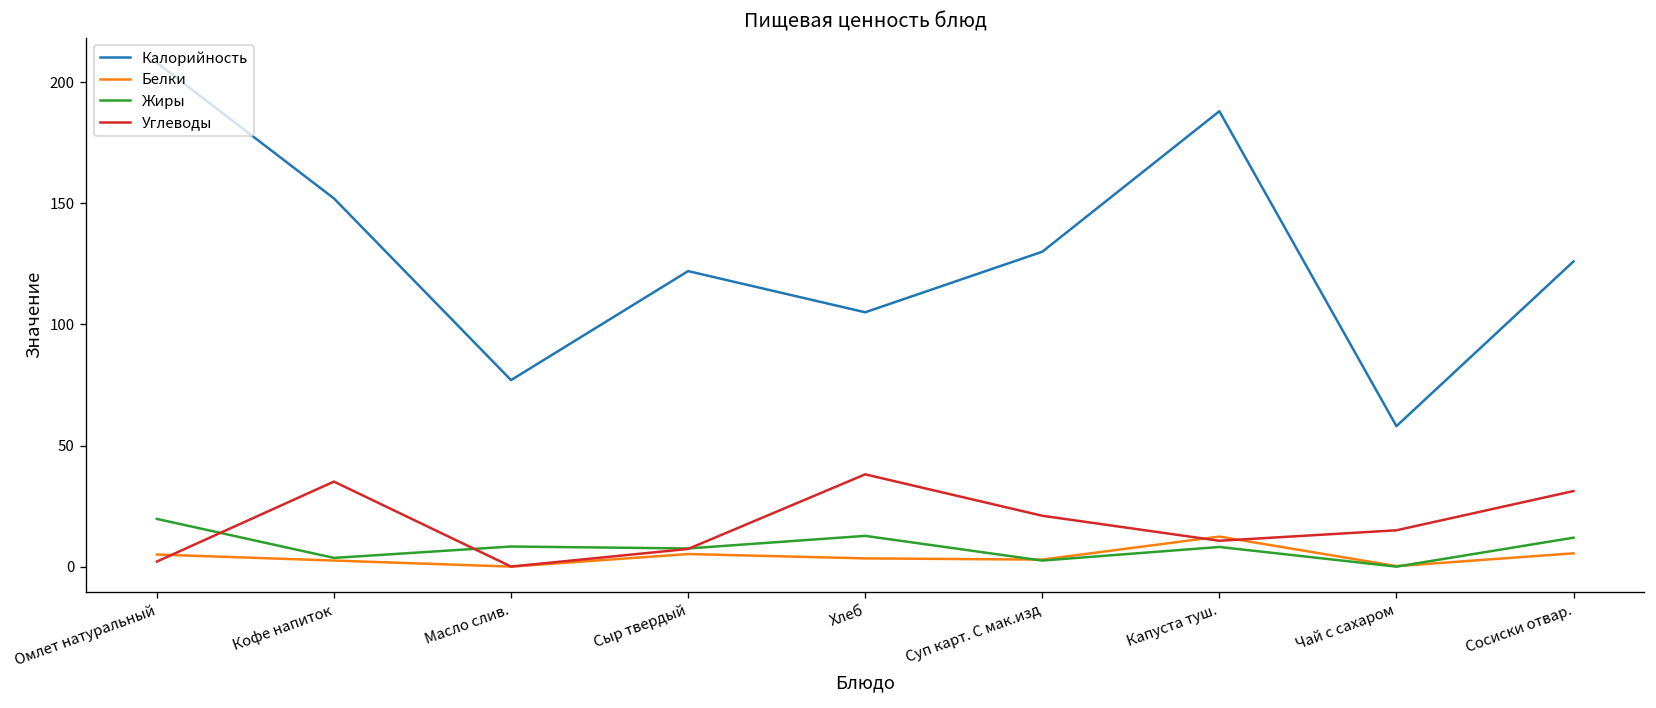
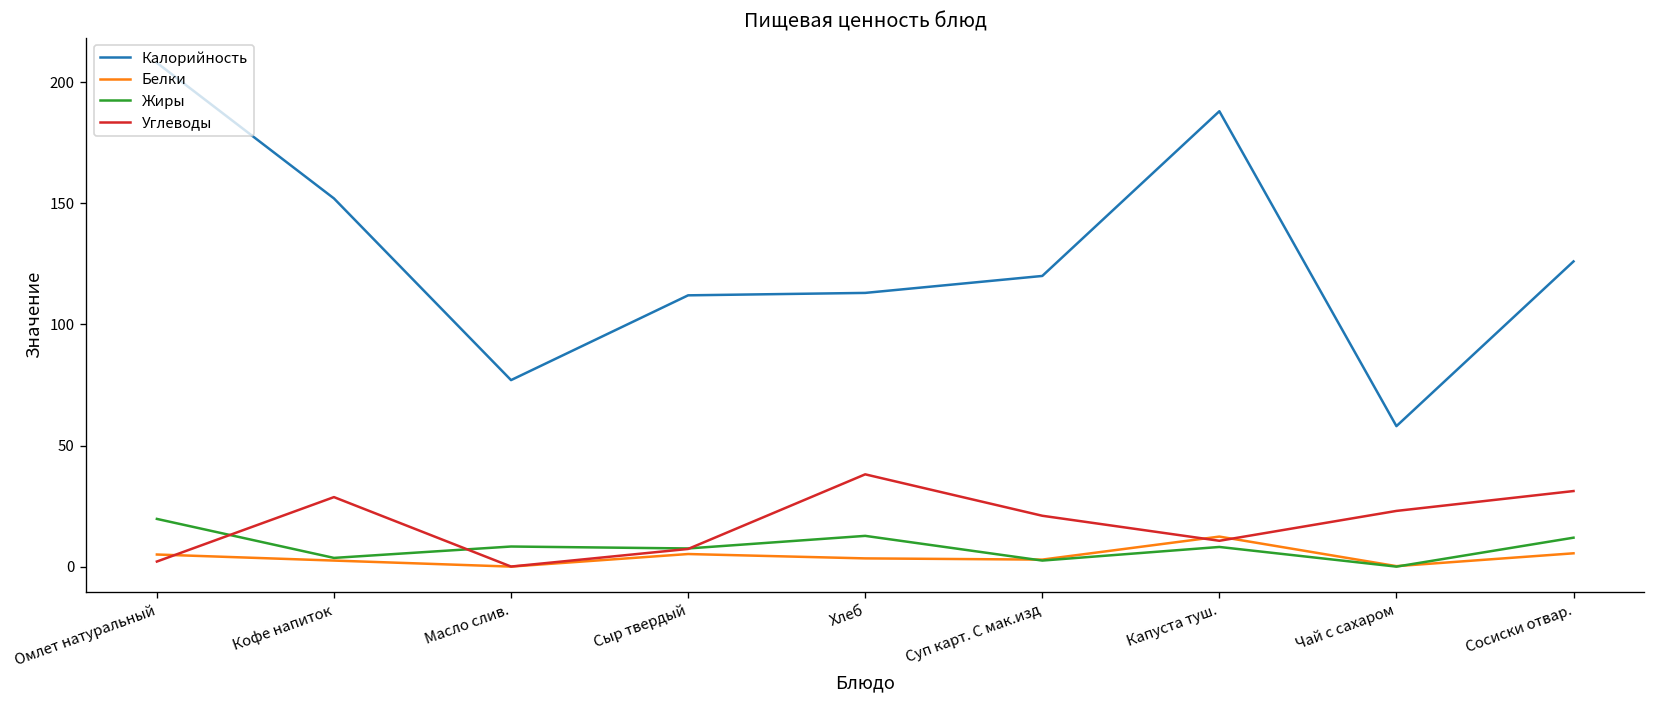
Углеводы, Кофе напиток: 35 -> 29
Калорийность, Сыр твердый: 122 -> 112
Калорийность, Хлеб: 105 -> 113
Калорийность, Суп карт. С мак.изд: 130 -> 120
Углеводы, Чай с сахаром: 15 -> 23
